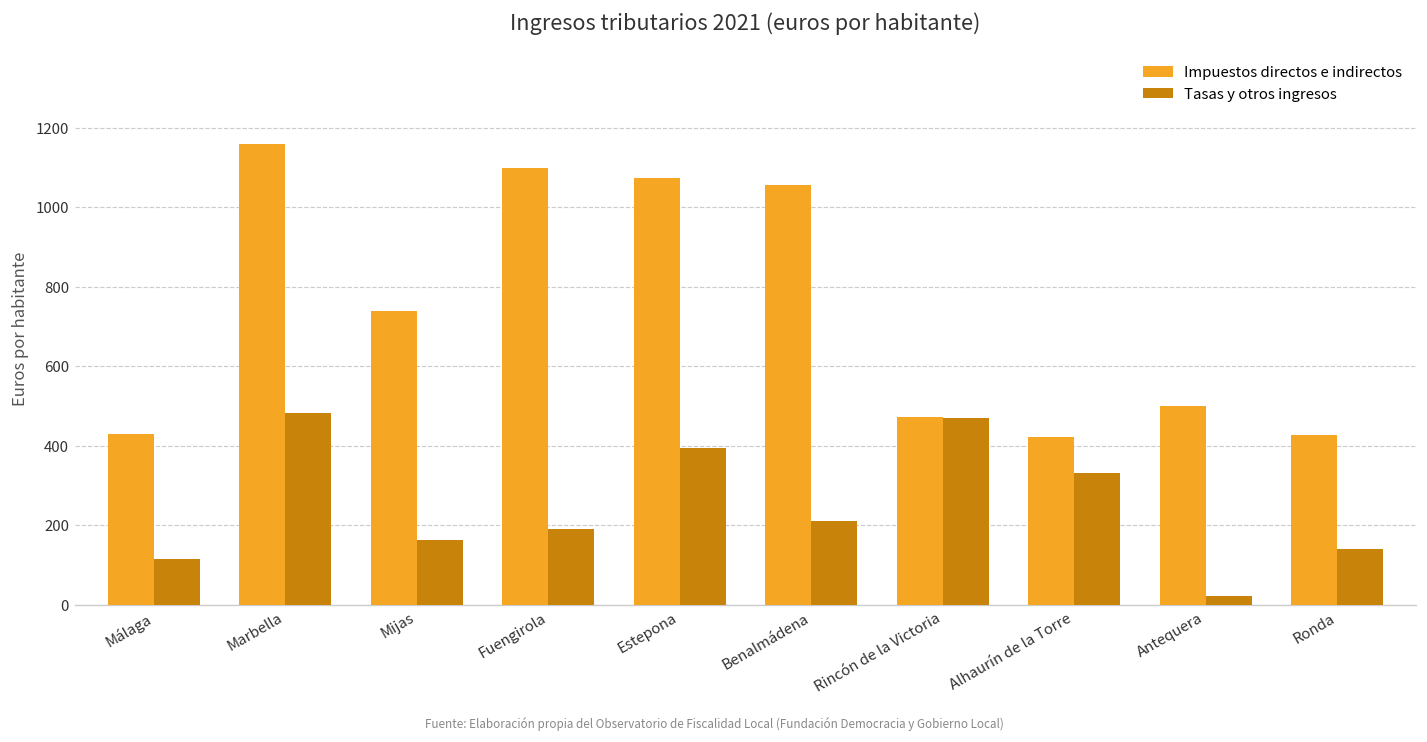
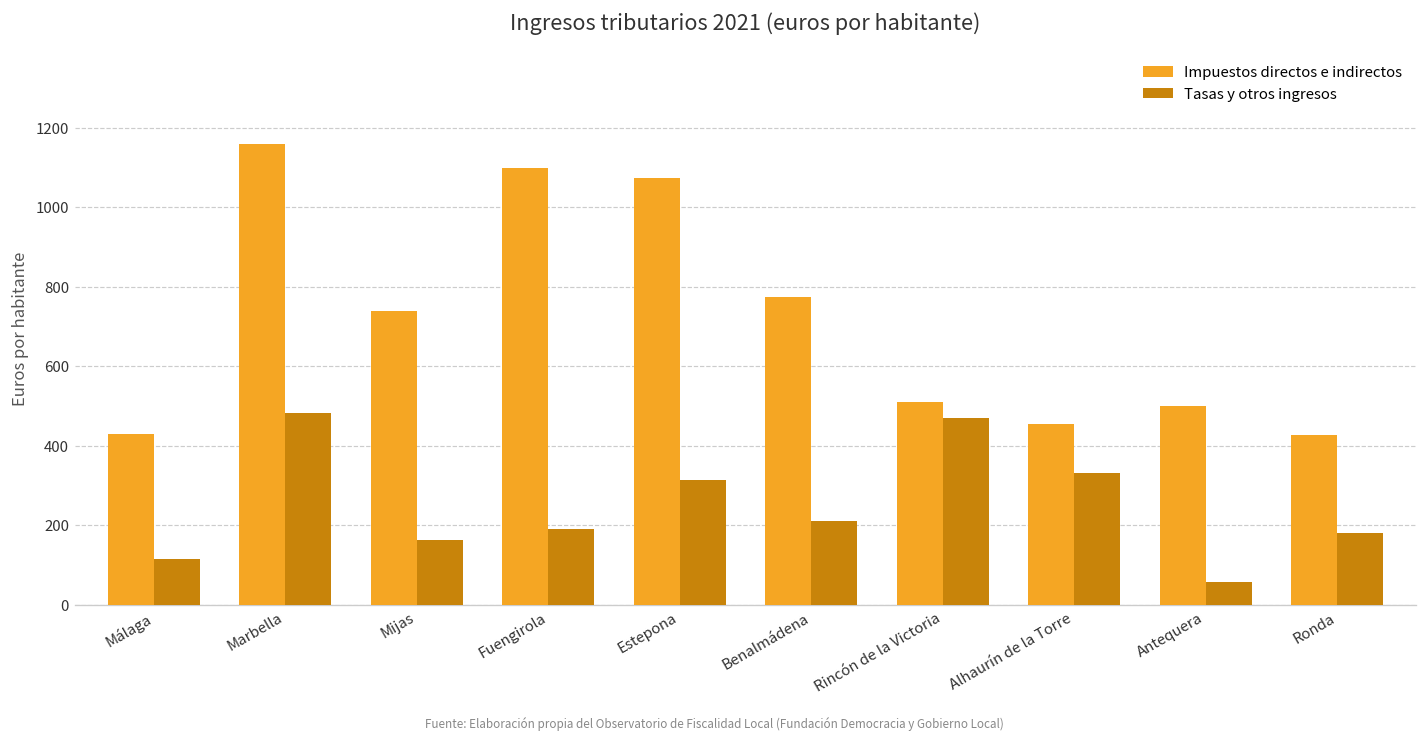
Tasas y otros ingresos, Estepona: 390 -> 310
Impuestos directos e indirectos, Benalmádena: 1060 -> 770
Impuestos directos e indirectos, Rincón de la Victoria: 470 -> 510
Impuestos directos e indirectos, Alhaurín de la Torre: 420 -> 450
Tasas y otros ingresos, Antequera: 20 -> 60
Tasas y otros ingresos, Ronda: 140 -> 180
